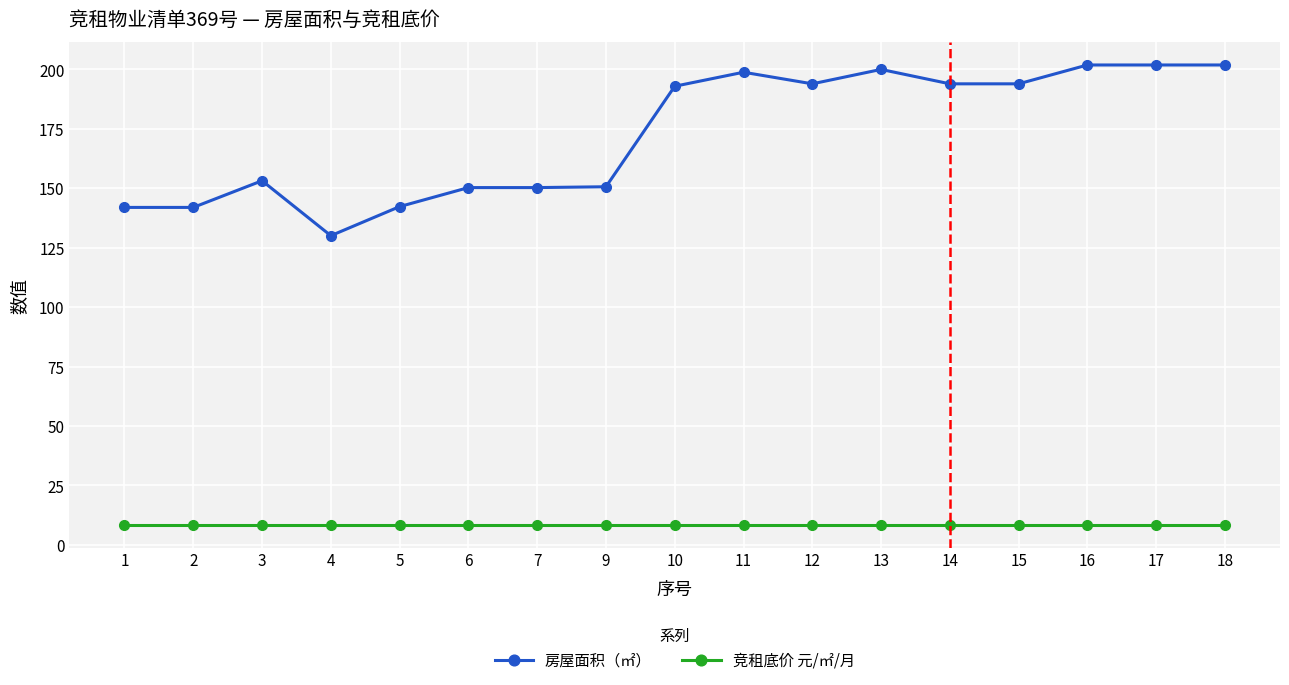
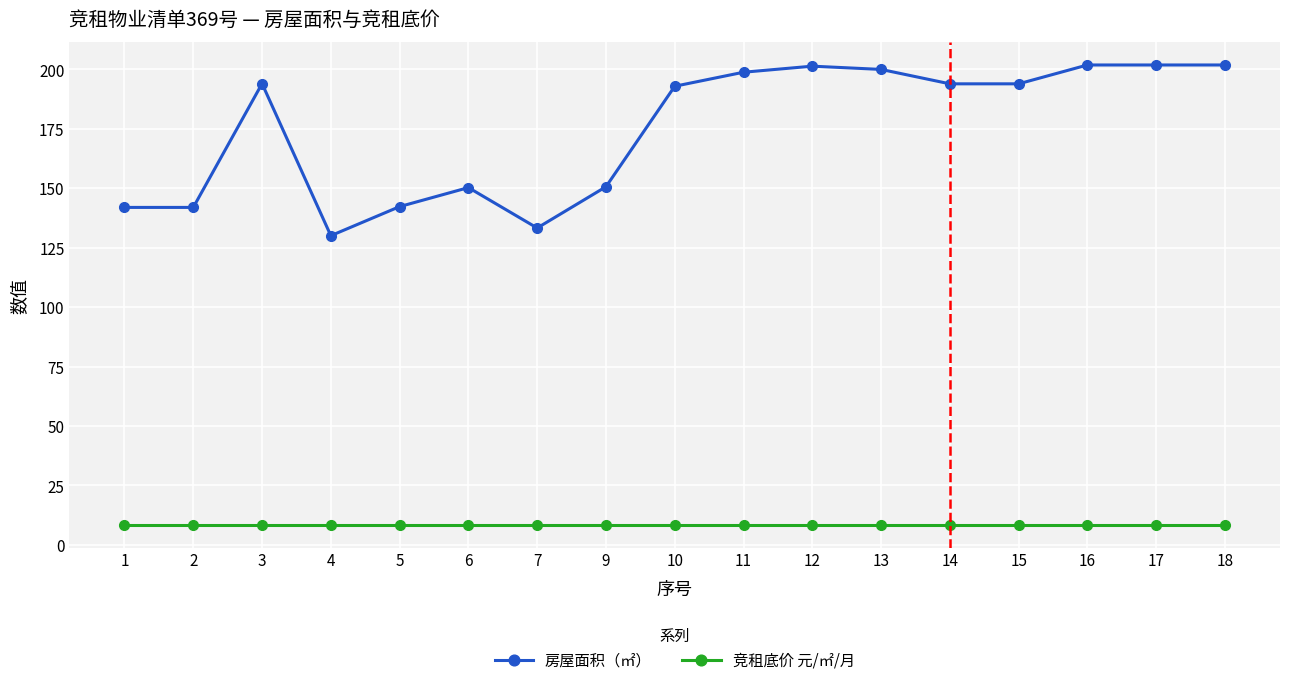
房屋面积（㎡）, 3: 153 -> 194
房屋面积（㎡）, 7: 150 -> 133
房屋面积（㎡）, 12: 194 -> 201
